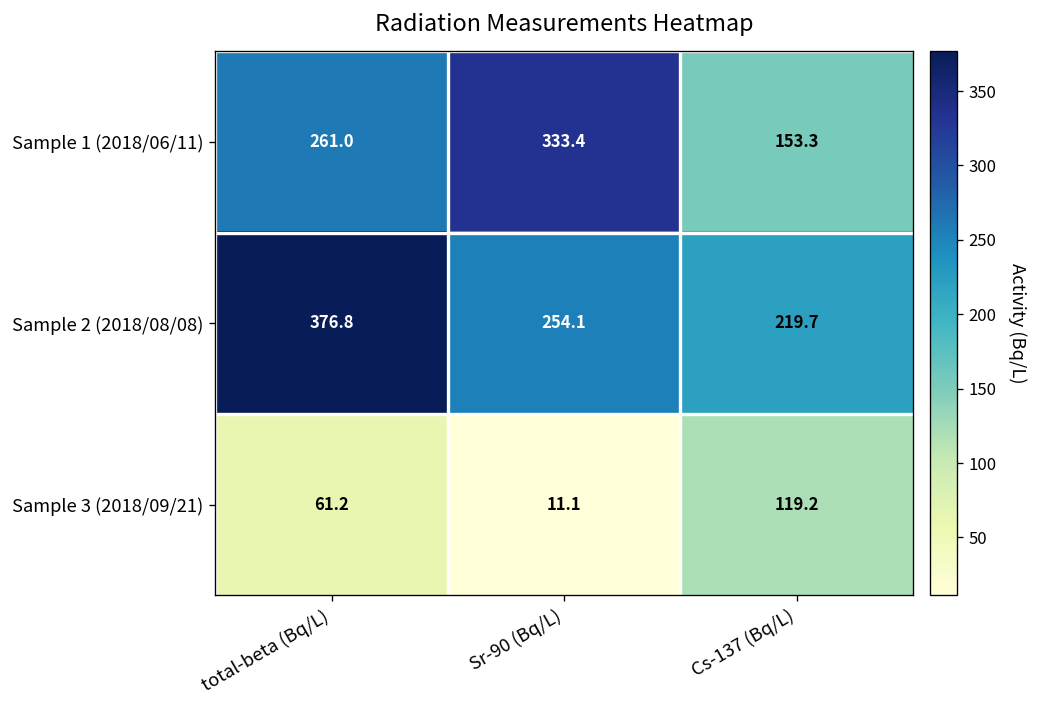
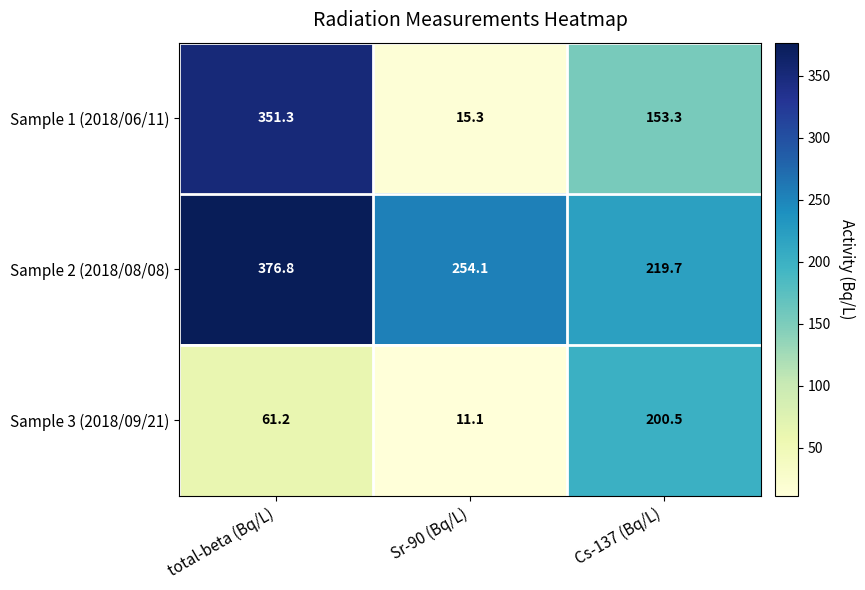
Sample 1 (2018/06/11), total-beta (Bq/L): 261.0 -> 351.3
Sample 1 (2018/06/11), Sr-90 (Bq/L): 333.4 -> 15.3
Sample 3 (2018/09/21), Cs-137 (Bq/L): 119.2 -> 200.5
